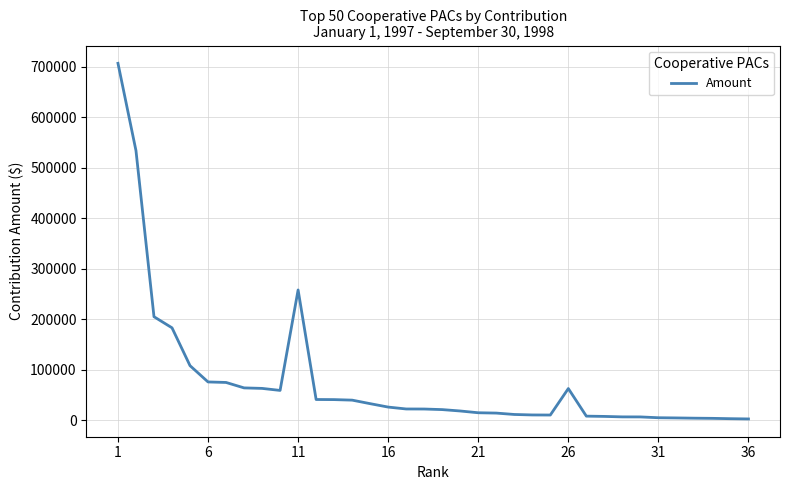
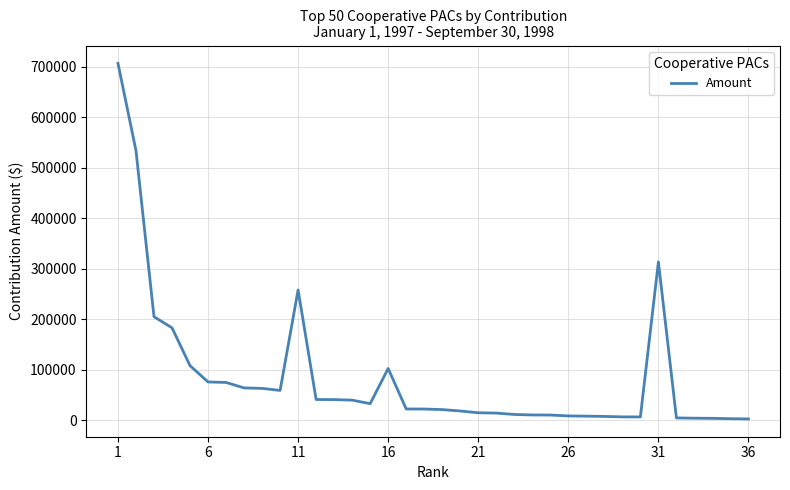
16: 30000 -> 100000
26: 60000 -> 10000
31: 0 -> 310000
